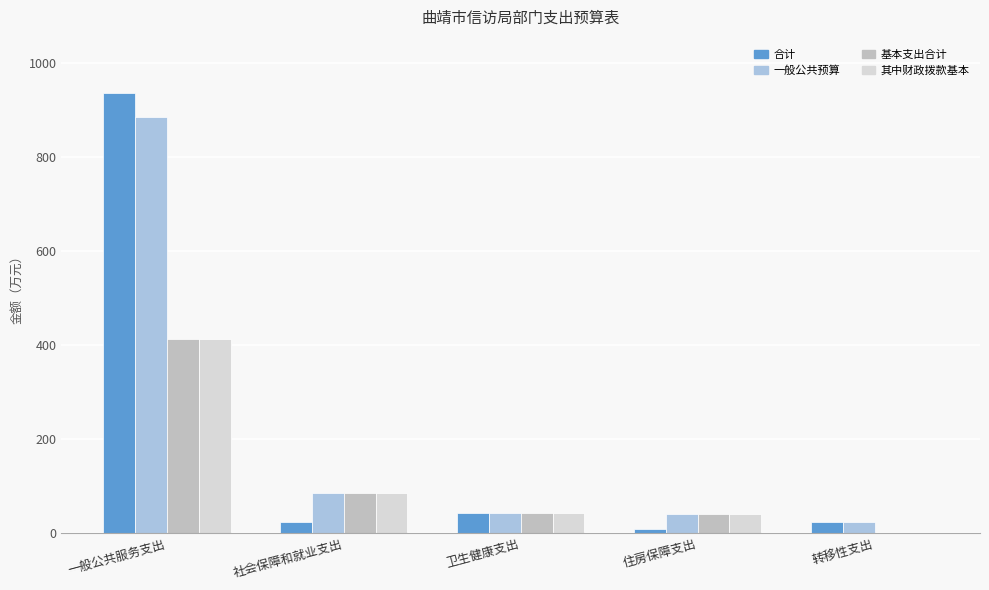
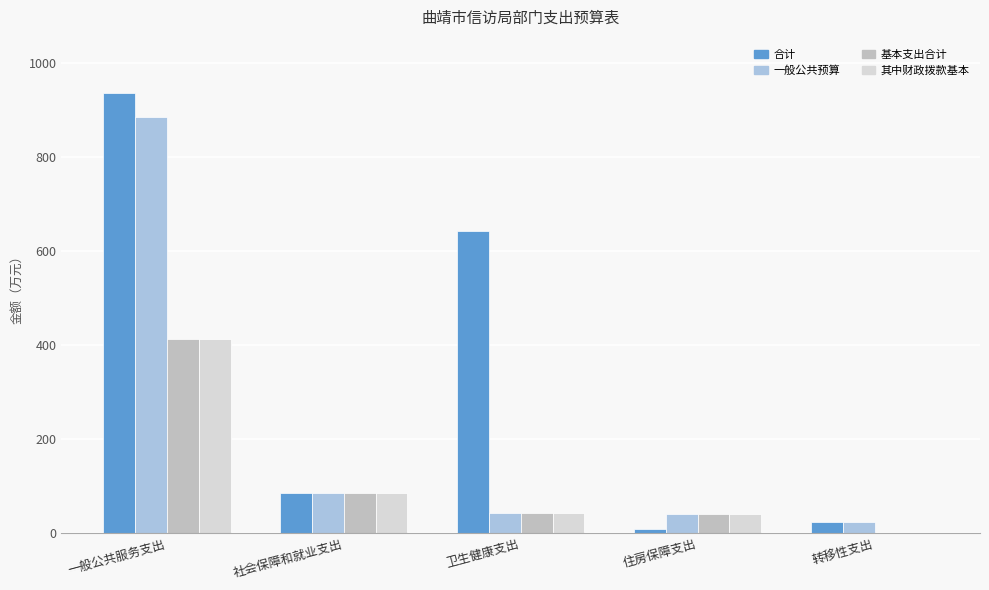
合计, 社会保障和就业支出: 20 -> 90
合计, 卫生健康支出: 40 -> 640
